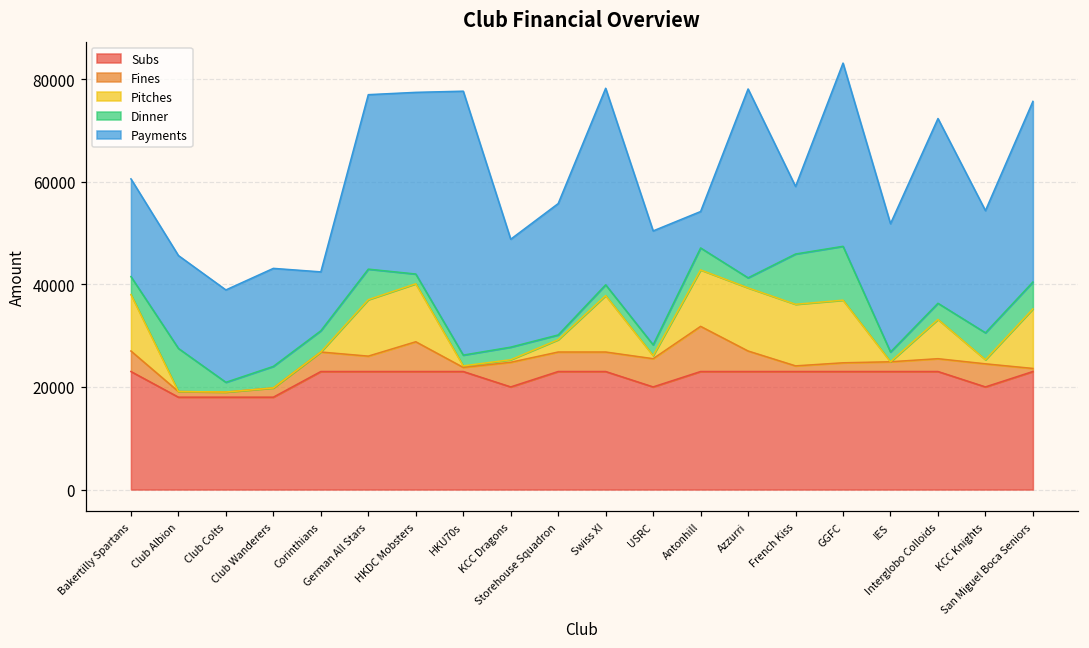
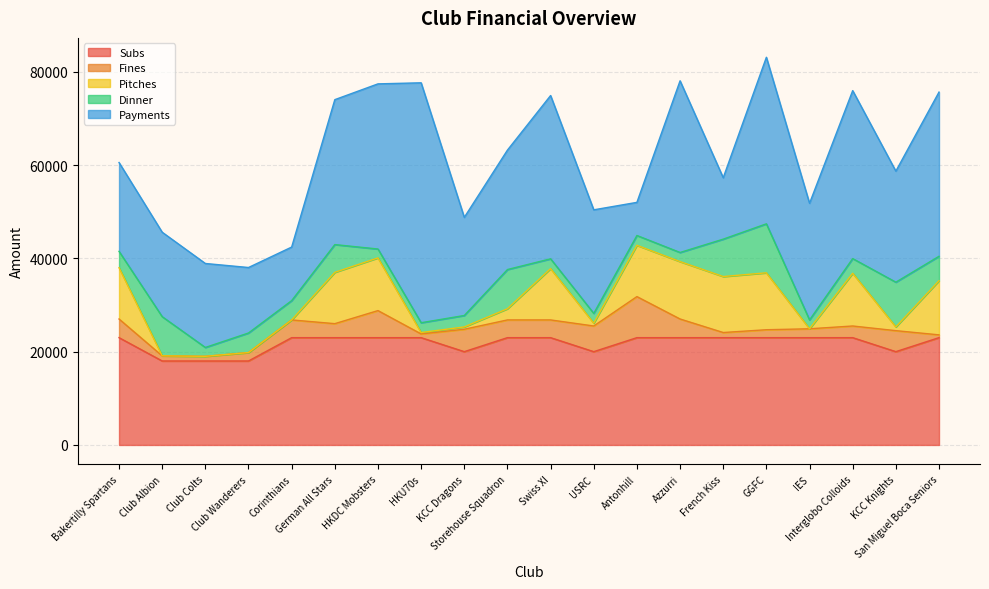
Payments, Club Wanderers: 19000 -> 14000
Payments, German All Stars: 34000 -> 31000
Dinner, Storehouse Squadron: 1000 -> 8000
Payments, Swiss XI: 38000 -> 35000
Dinner, Antonhill: 4000 -> 2000
Dinner, French Kiss: 10000 -> 8000
Pitches, Interglobo Colloids: 8000 -> 11000
Dinner, KCC Knights: 5000 -> 10000
